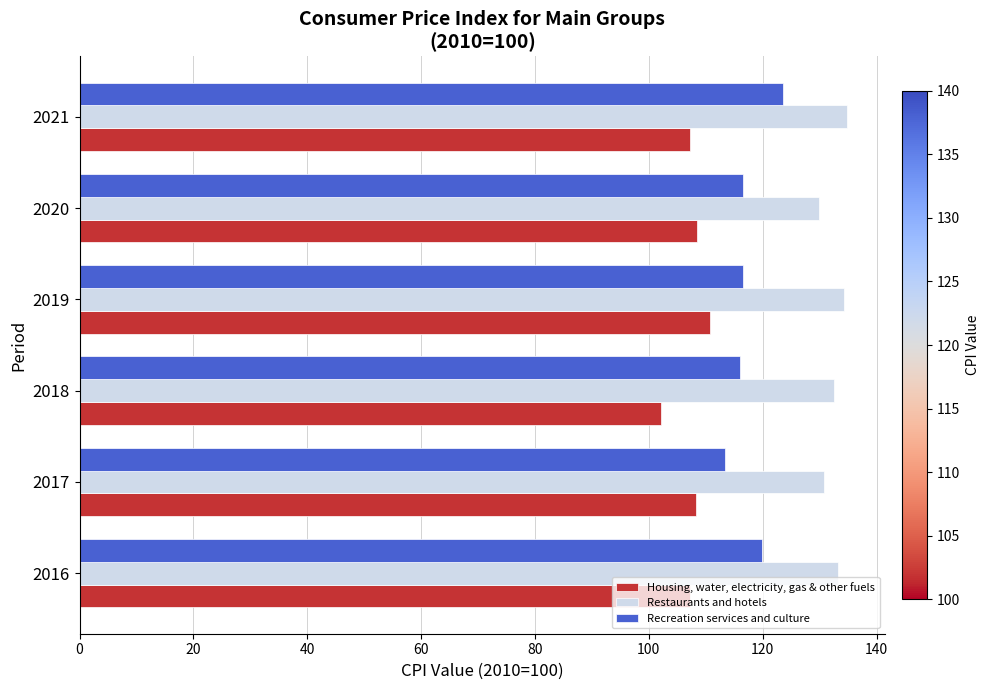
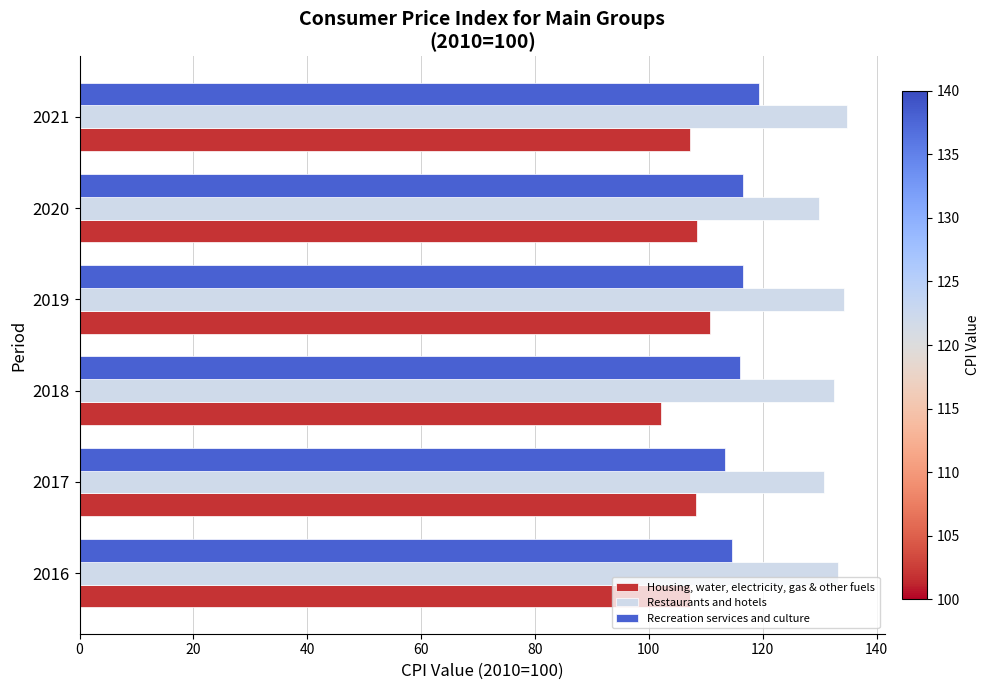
Recreation services and culture, 2021: 124 -> 119
Recreation services and culture, 2016: 120 -> 115
